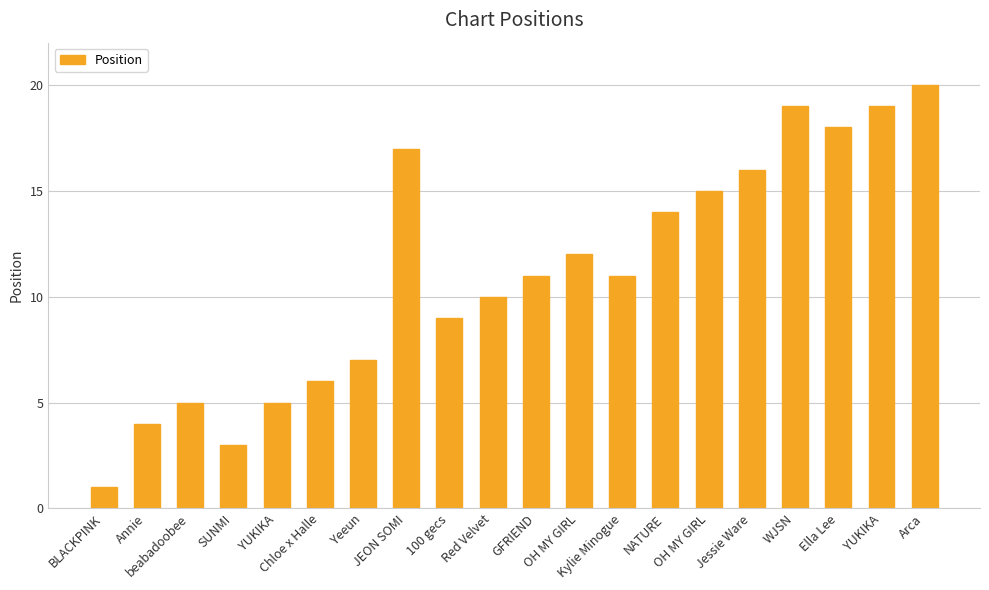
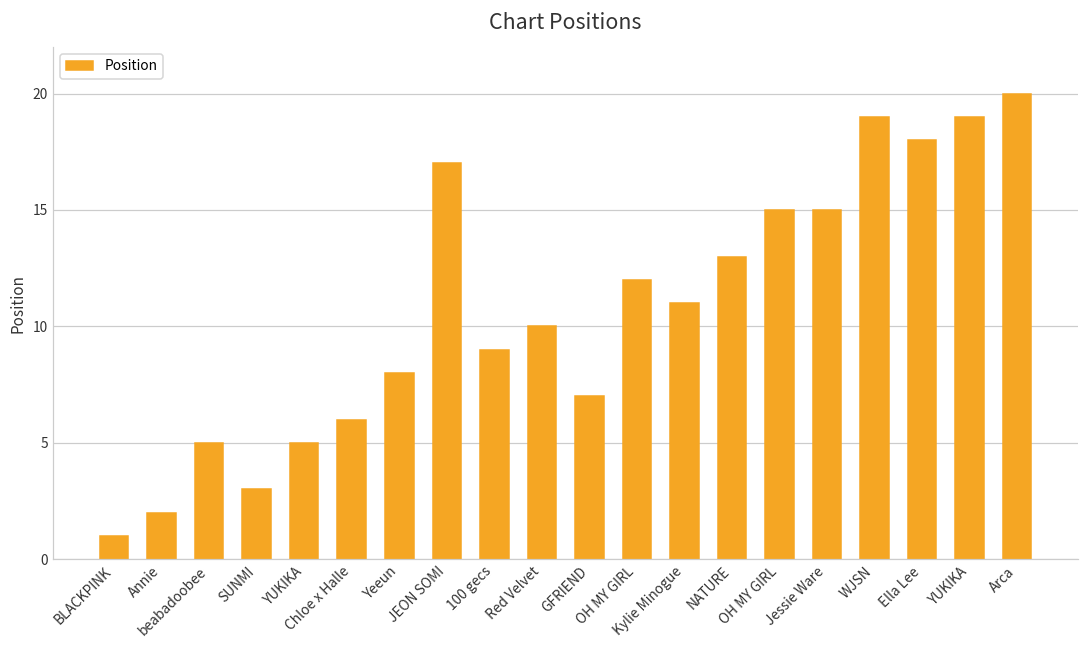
Annie: 4 -> 2
Yeeun: 7 -> 8
GFRIEND: 11 -> 7
NATURE: 14 -> 13
Jessie Ware: 16 -> 15
